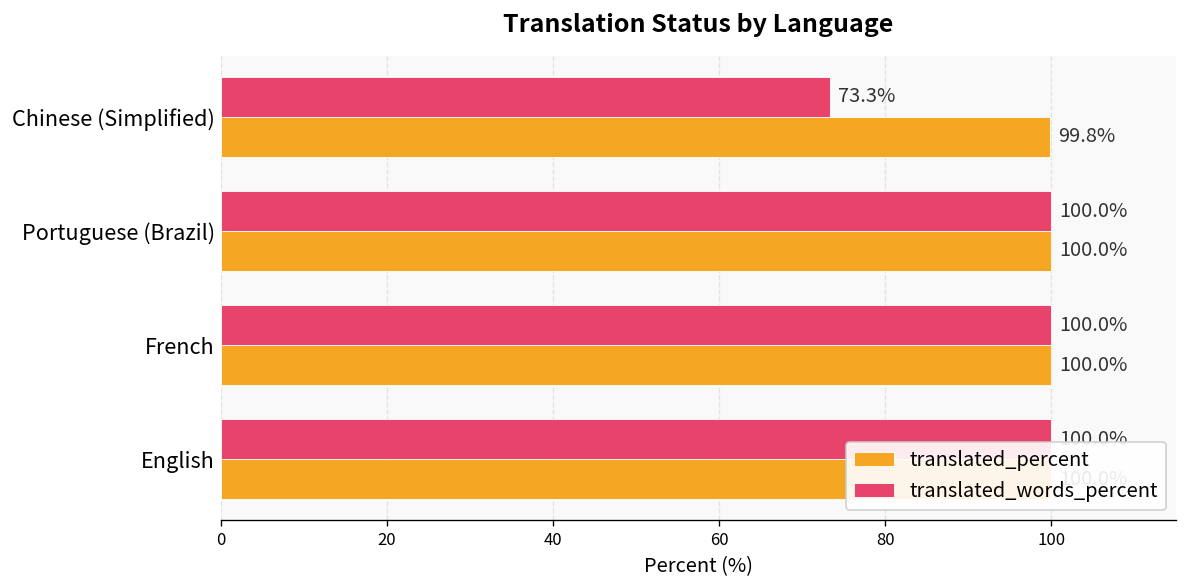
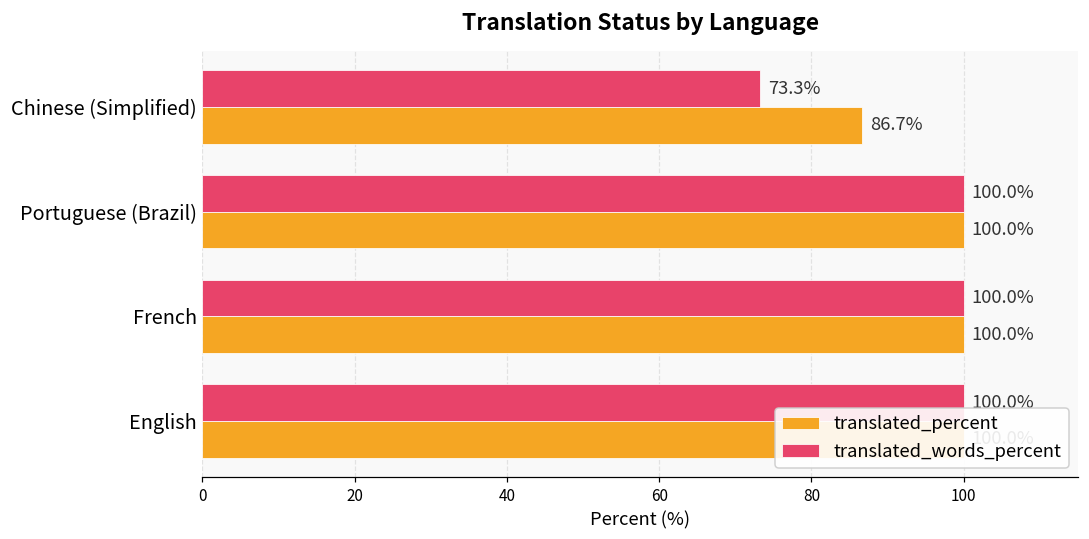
translated_percent, Chinese (Simplified): 99.8% -> 86.7%
